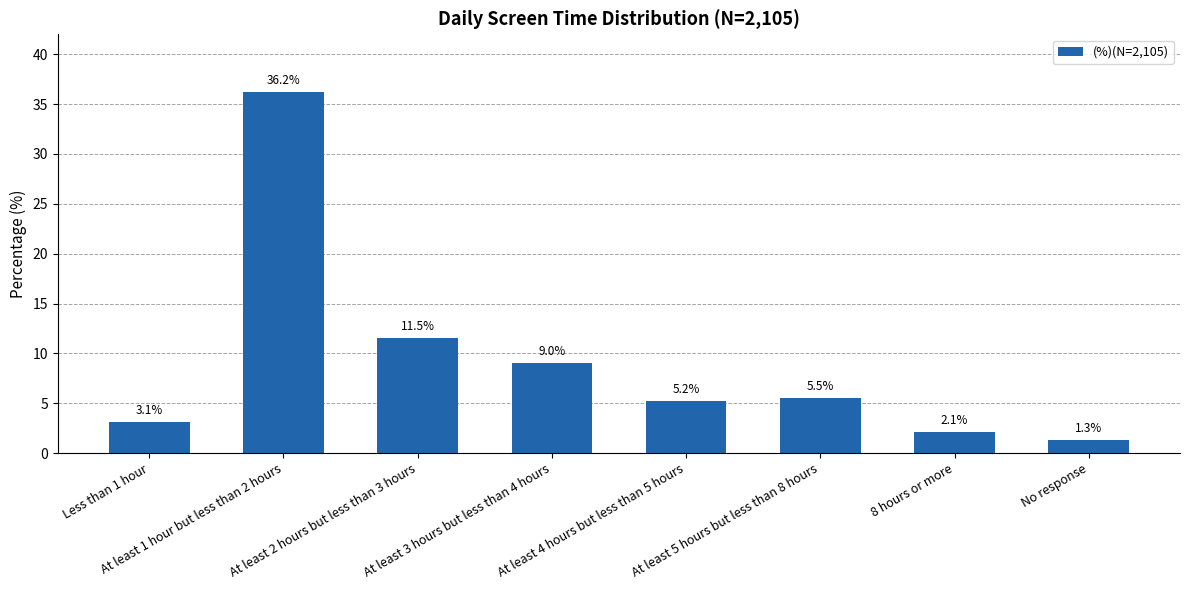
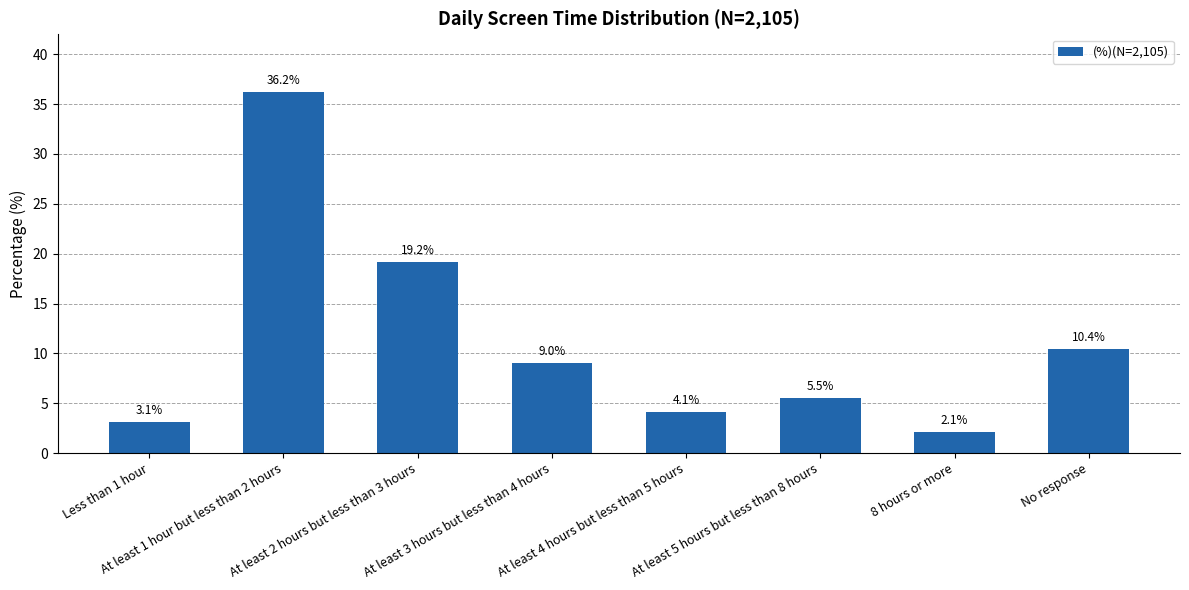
At least 2 hours but less than 3 hours: 11.5% -> 19.2%
At least 4 hours but less than 5 hours: 5.2% -> 4.1%
No response: 1.3% -> 10.4%
